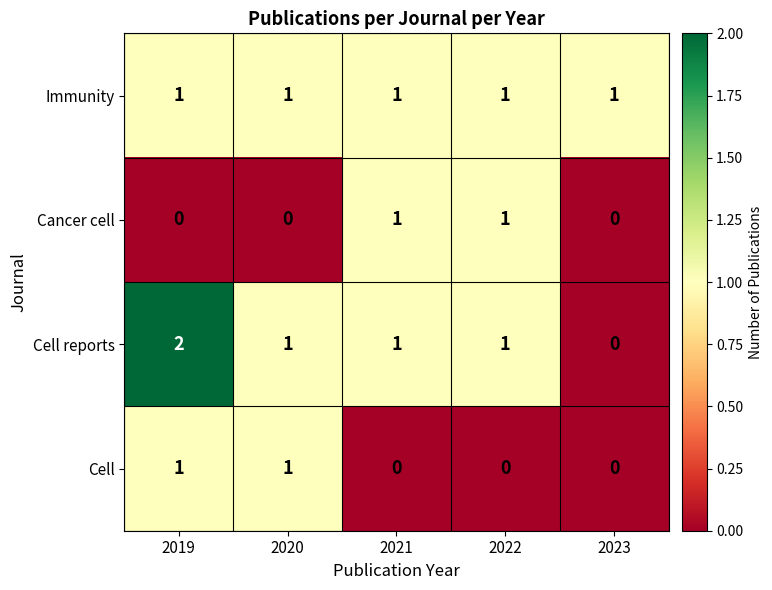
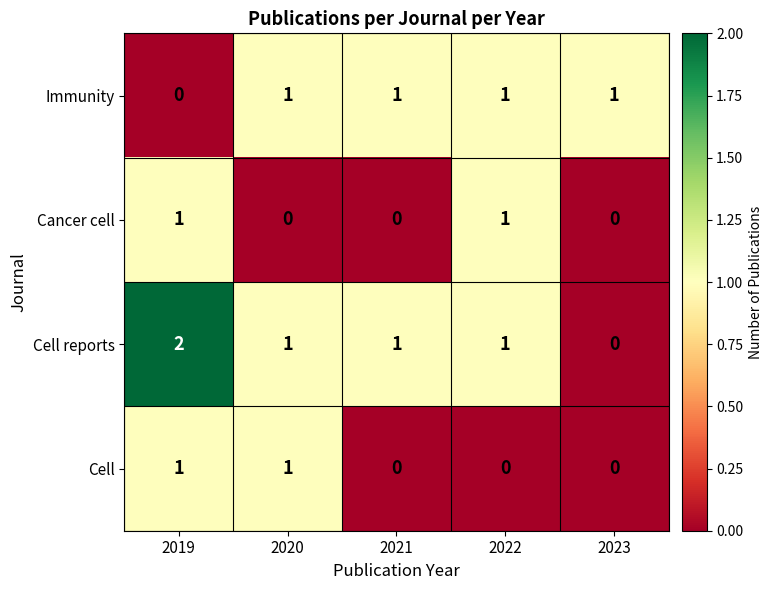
Immunity, 2019: 1 -> 0
Cancer cell, 2019: 0 -> 1
Cancer cell, 2021: 1 -> 0
